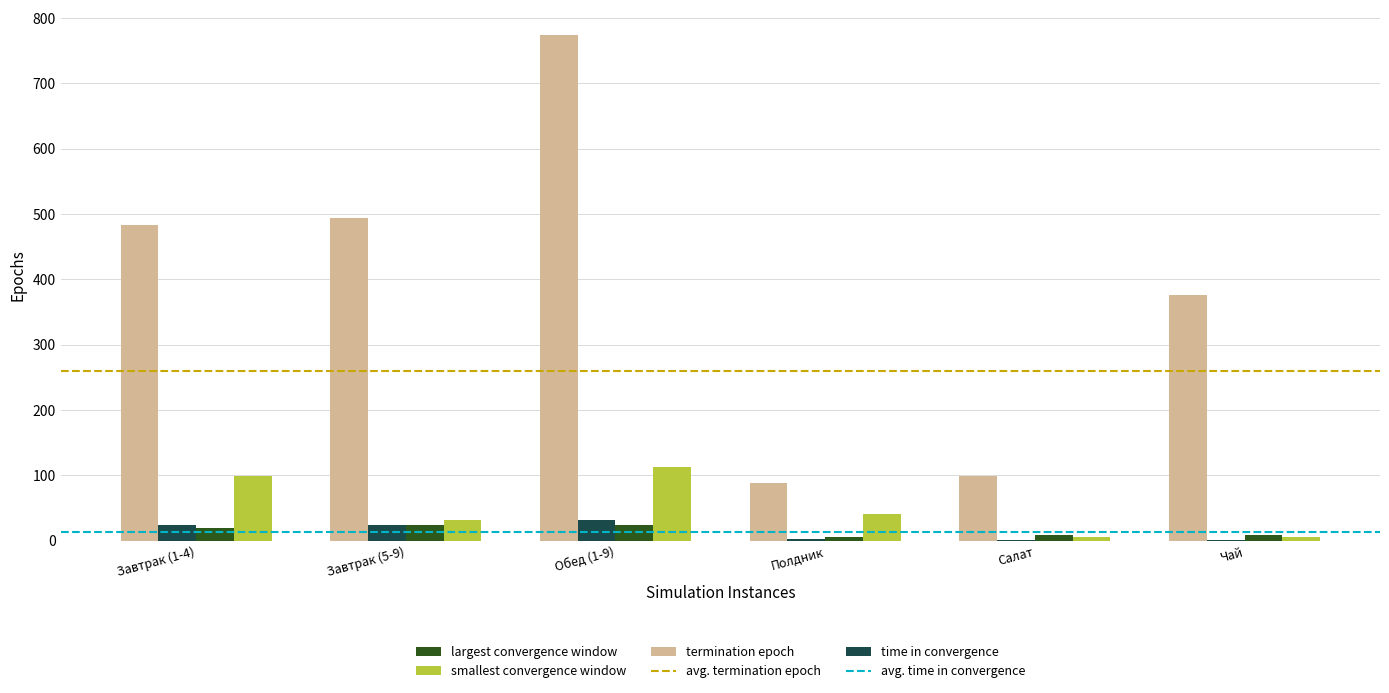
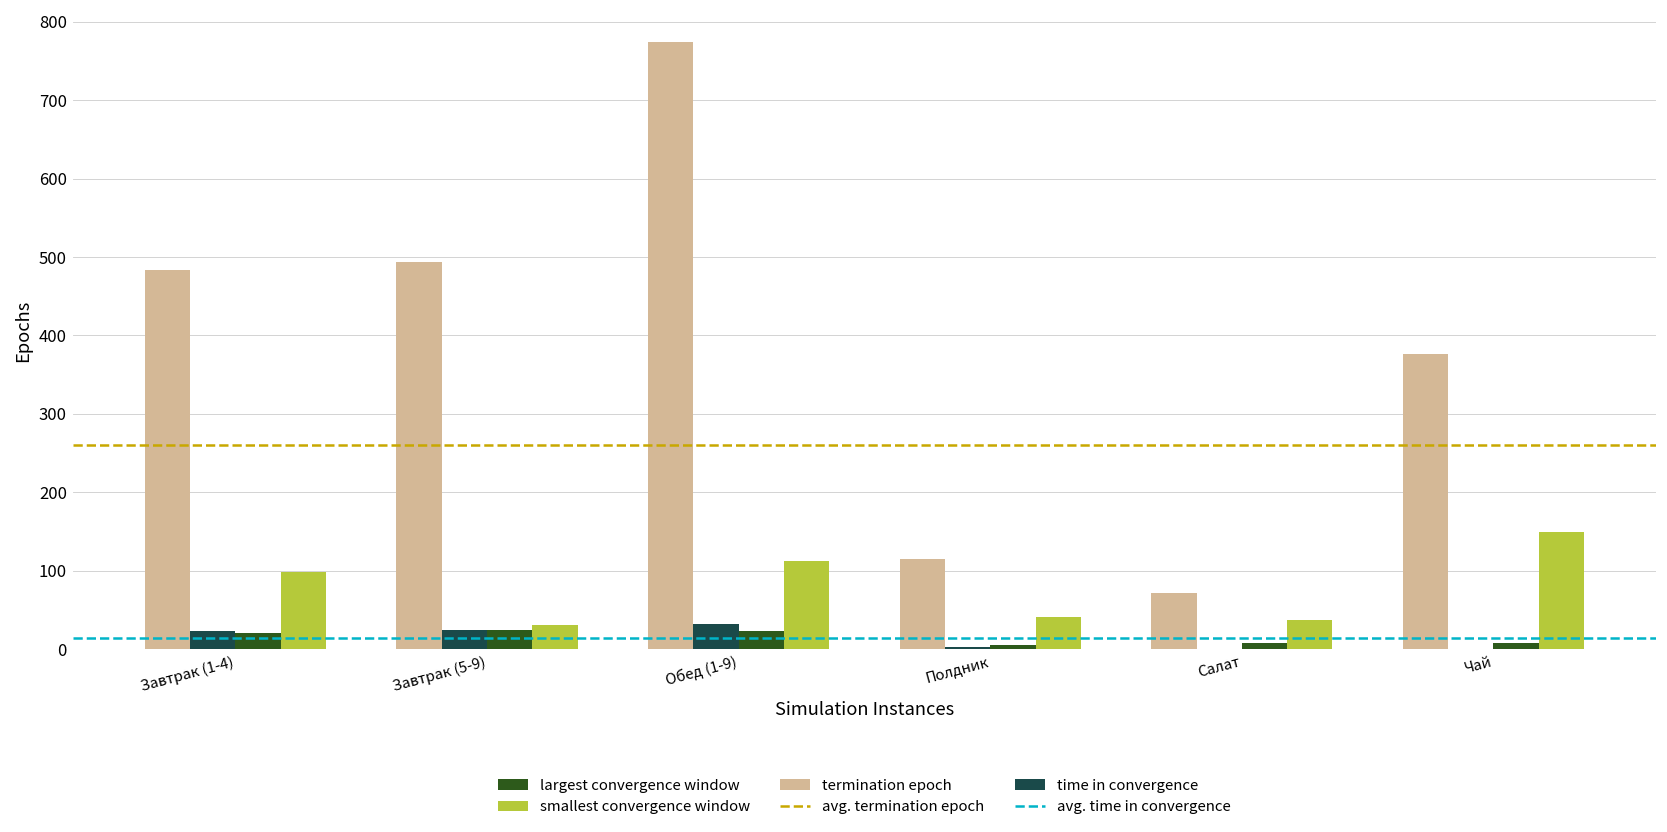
termination epoch, Полдник: 90 -> 120
termination epoch, Салат: 100 -> 70
smallest convergence window, Салат: 10 -> 40
smallest convergence window, Чай: 10 -> 150
